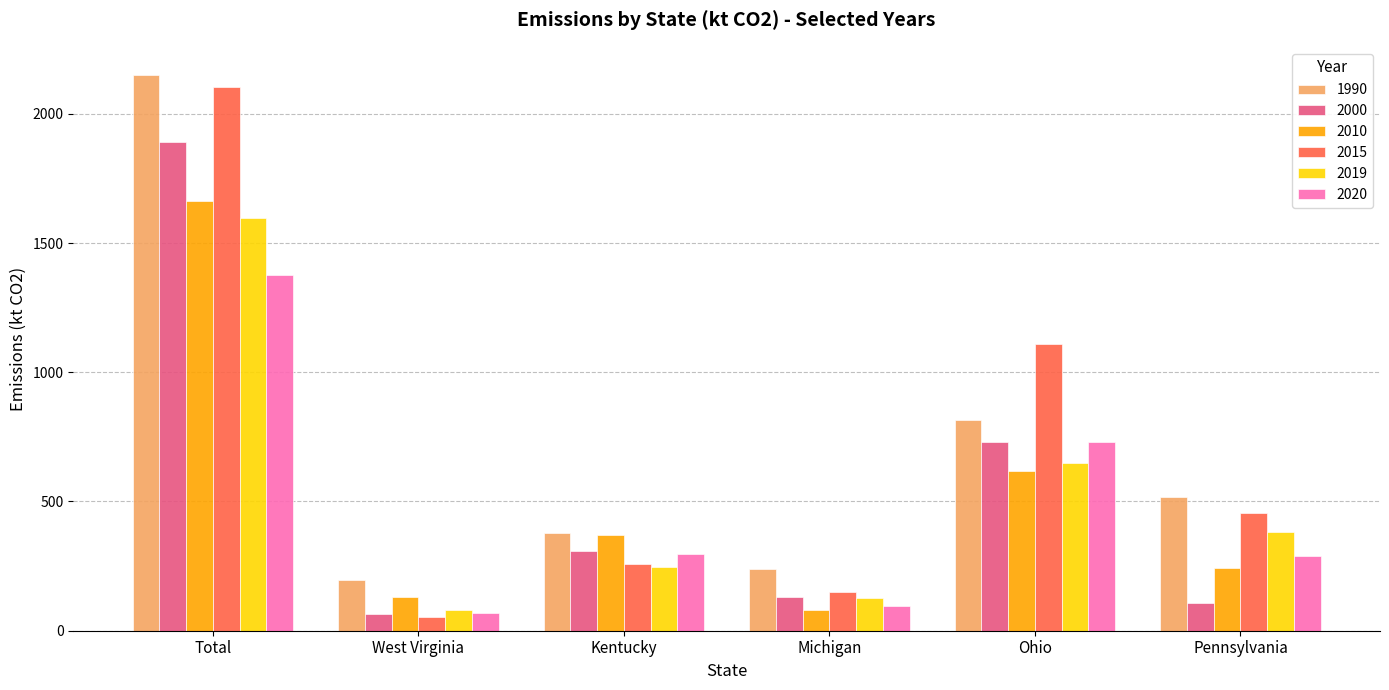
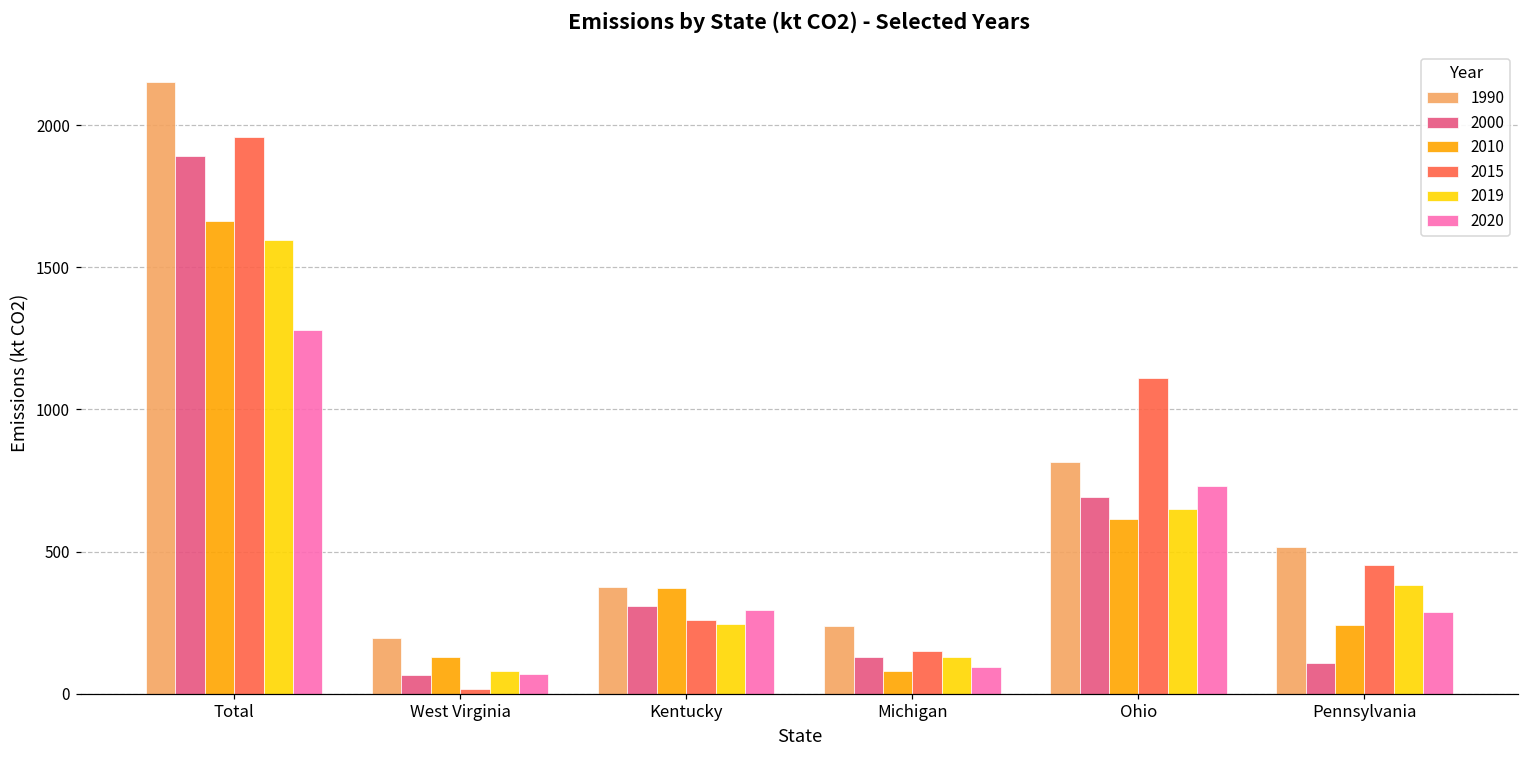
2015, Total: 2100 -> 1960
2020, Total: 1380 -> 1280
2015, West Virginia: 50 -> 20
2000, Ohio: 730 -> 690
